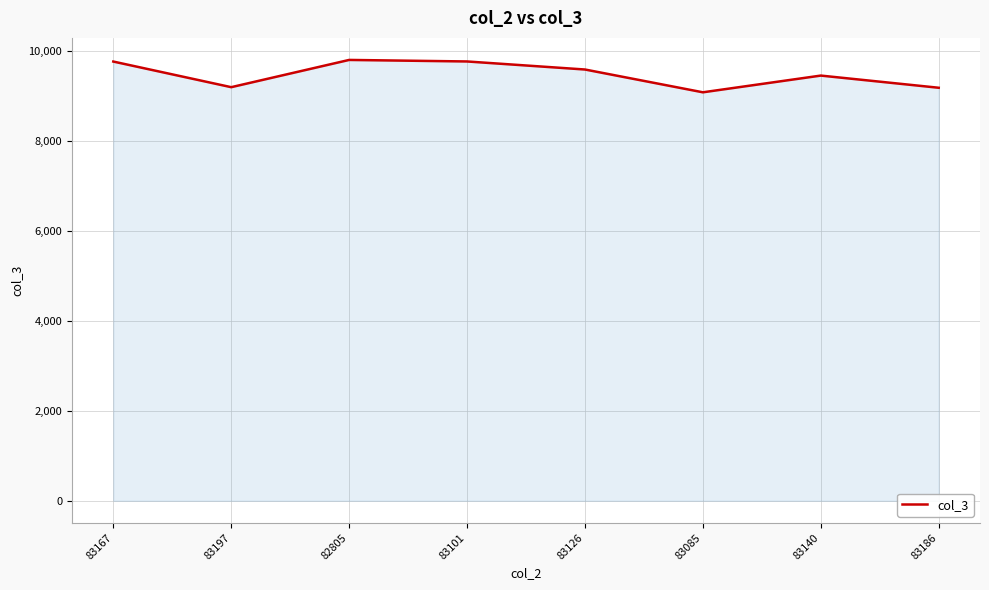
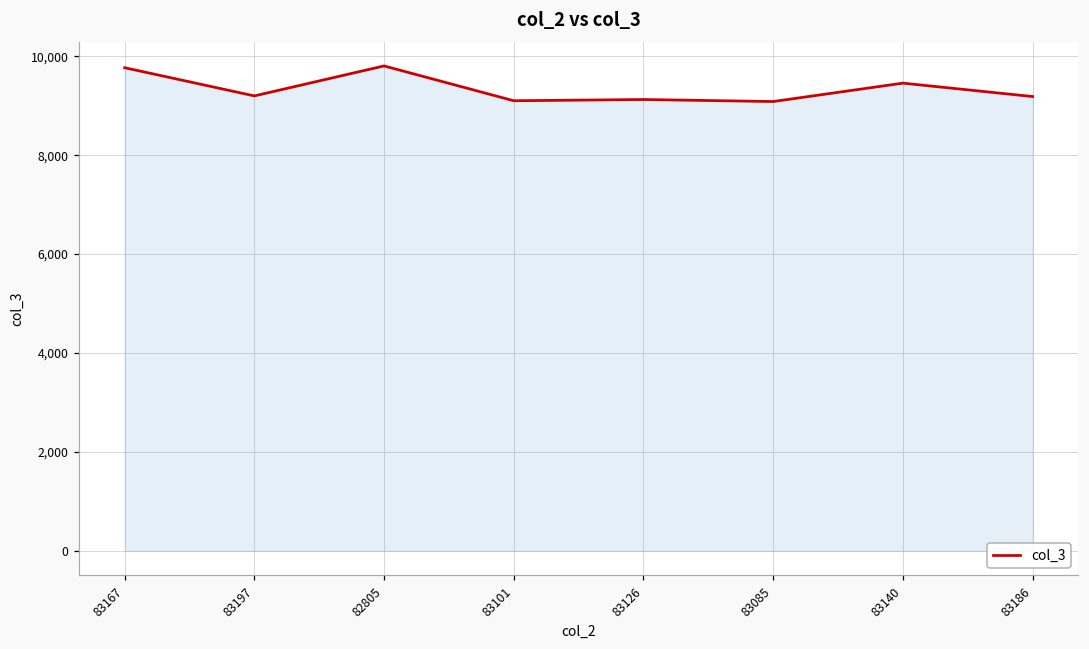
83101: 9,800 -> 9,100
83126: 9,600 -> 9,100
